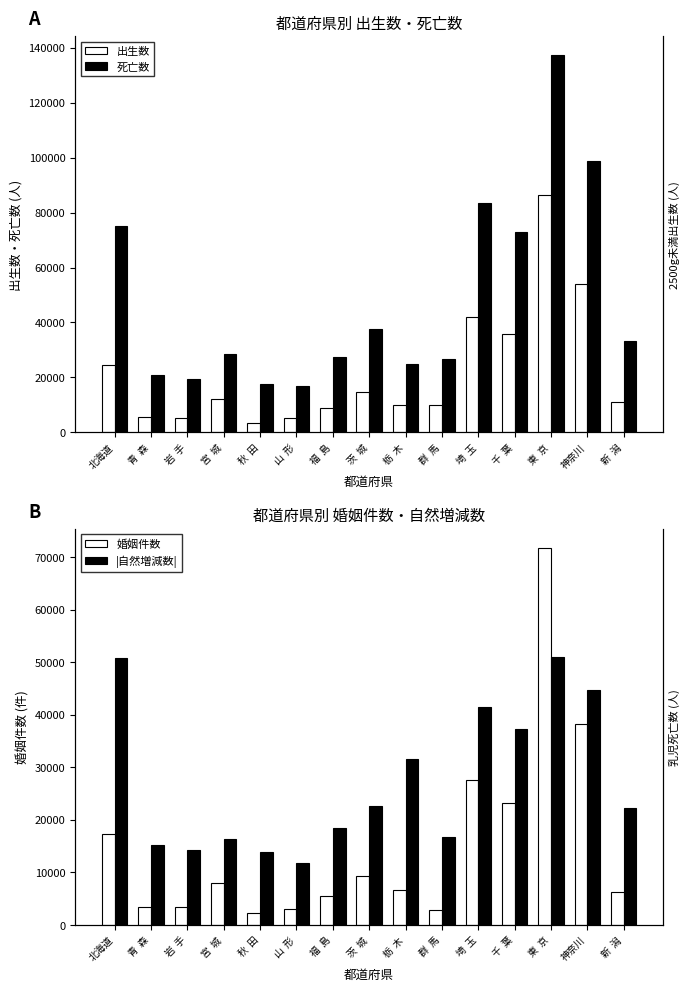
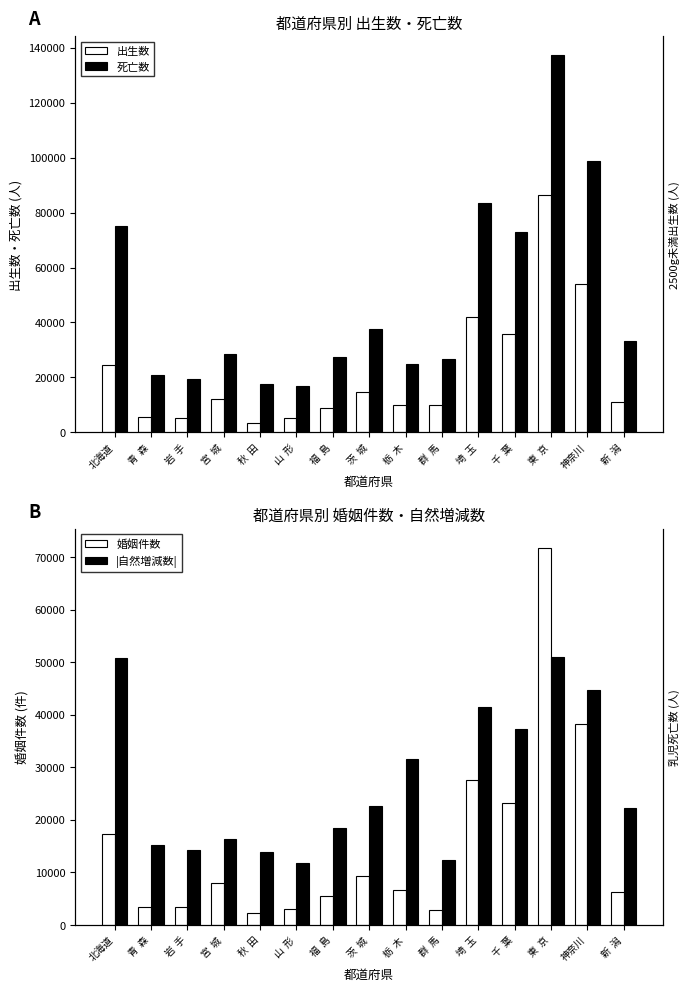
都道府県別 婚姻件数・自然増減数, |自然増減数|, 群 馬: 17000 -> 12000
